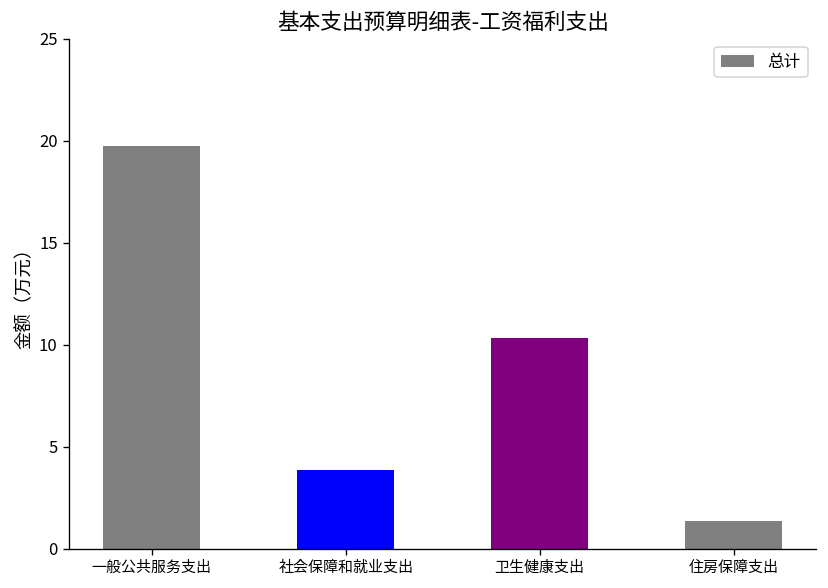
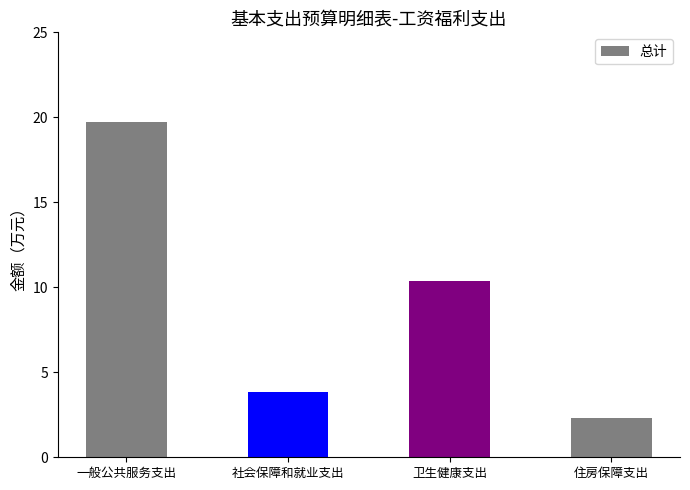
住房保障支出: 1.3 -> 2.3
